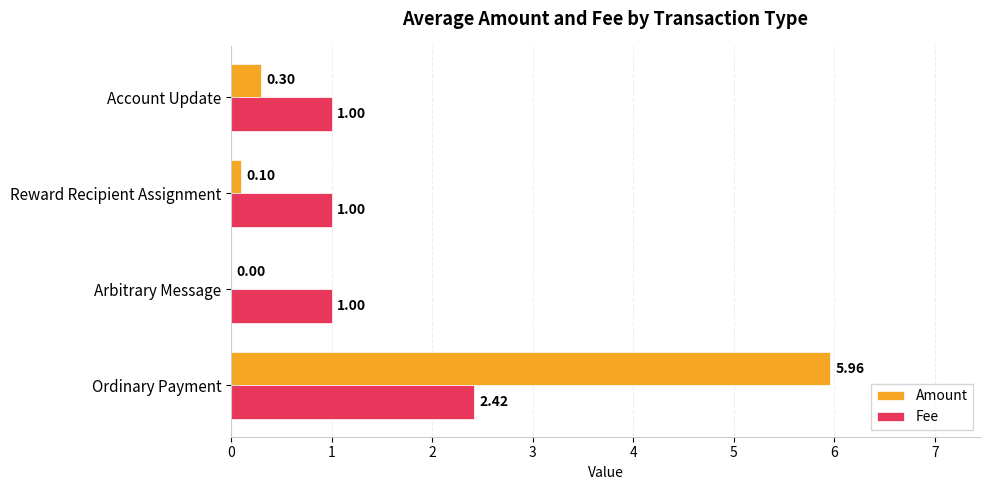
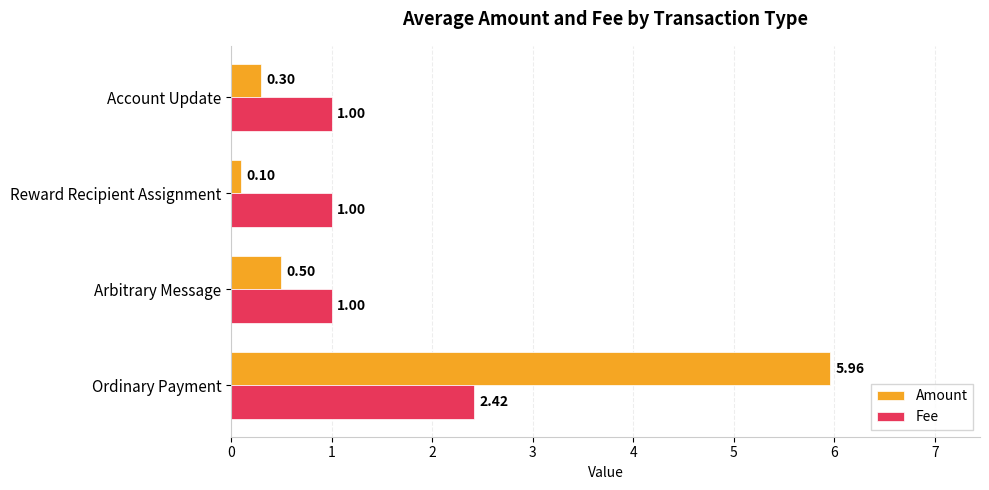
Amount, Arbitrary Message: 0.00 -> 0.50
